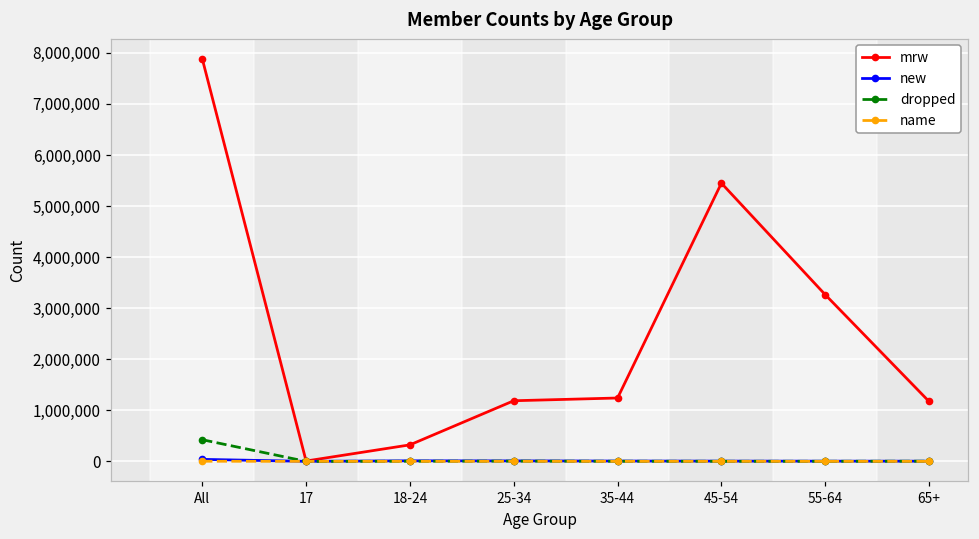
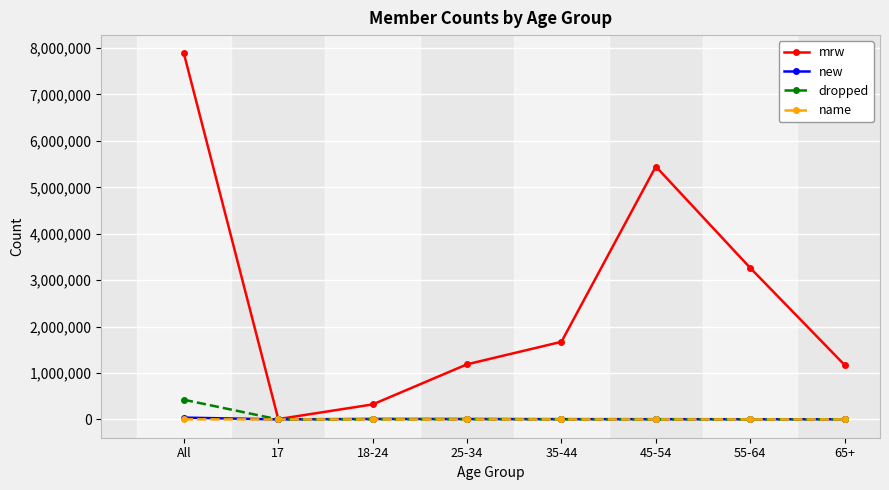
mrw, 35-44: 1,200,000 -> 1,700,000
